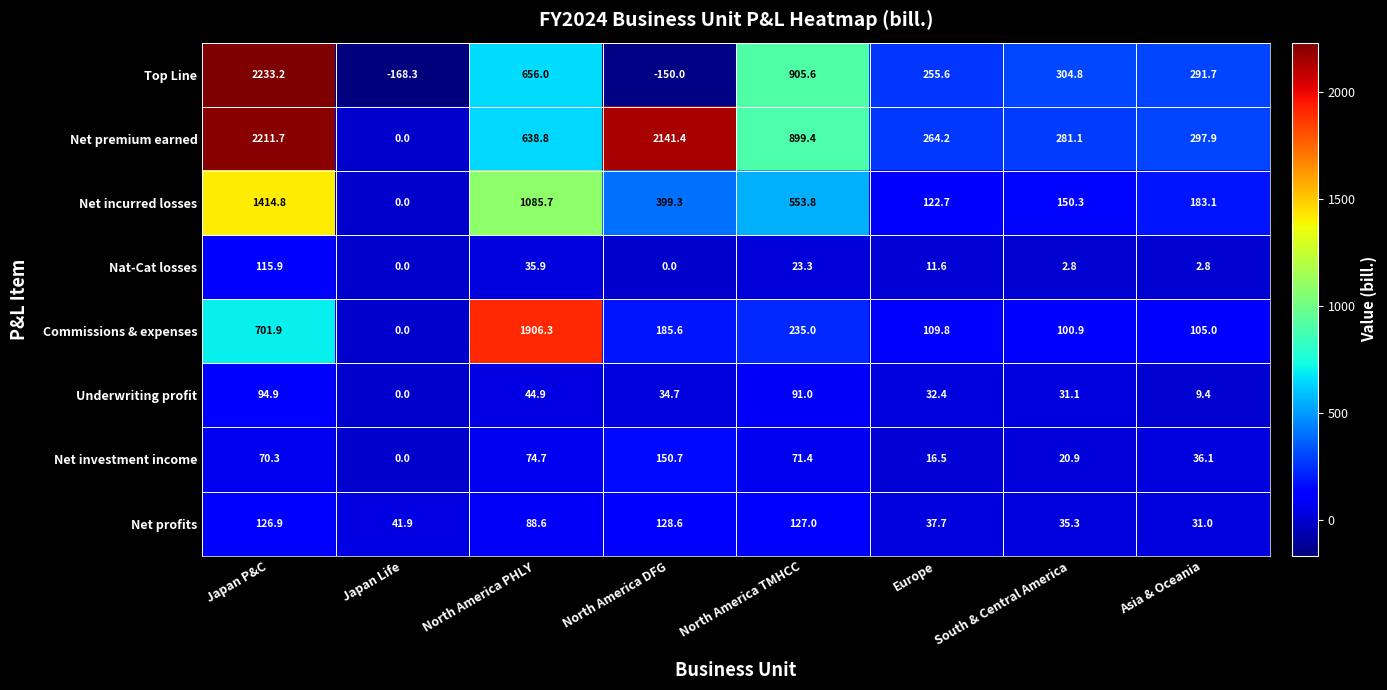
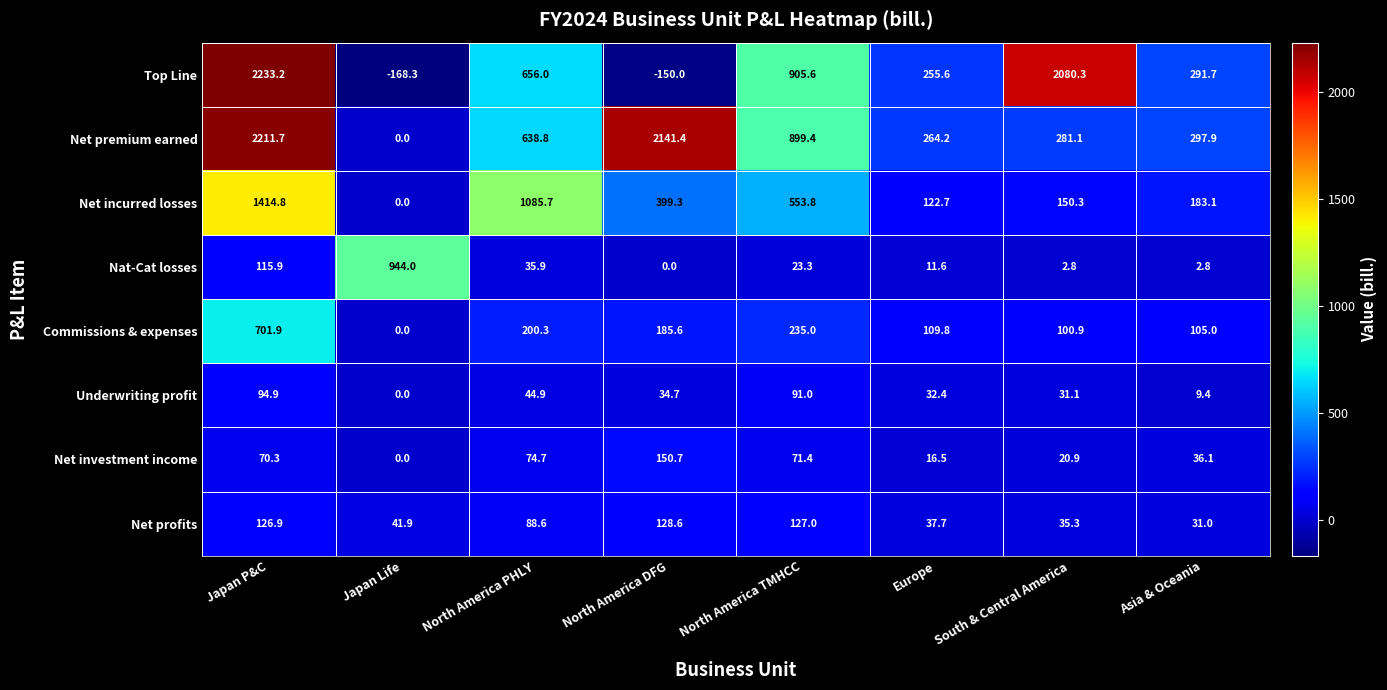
Top Line, South & Central America: 304.8 -> 2080.3
Nat-Cat losses, Japan Life: 0.0 -> 944.0
Commissions & expenses, North America PHLY: 1906.3 -> 200.3
